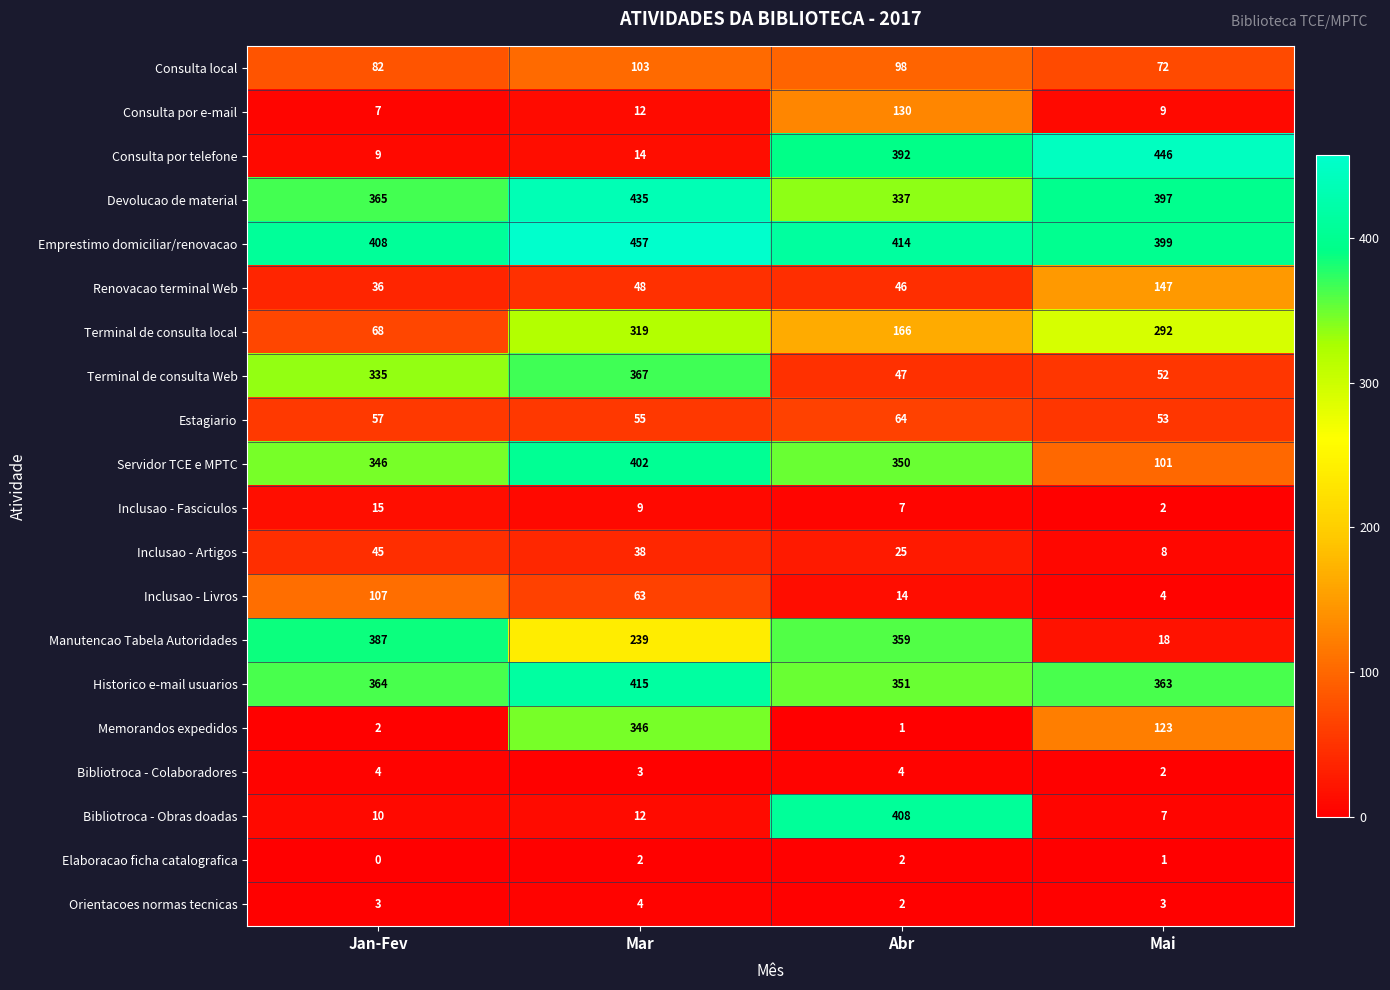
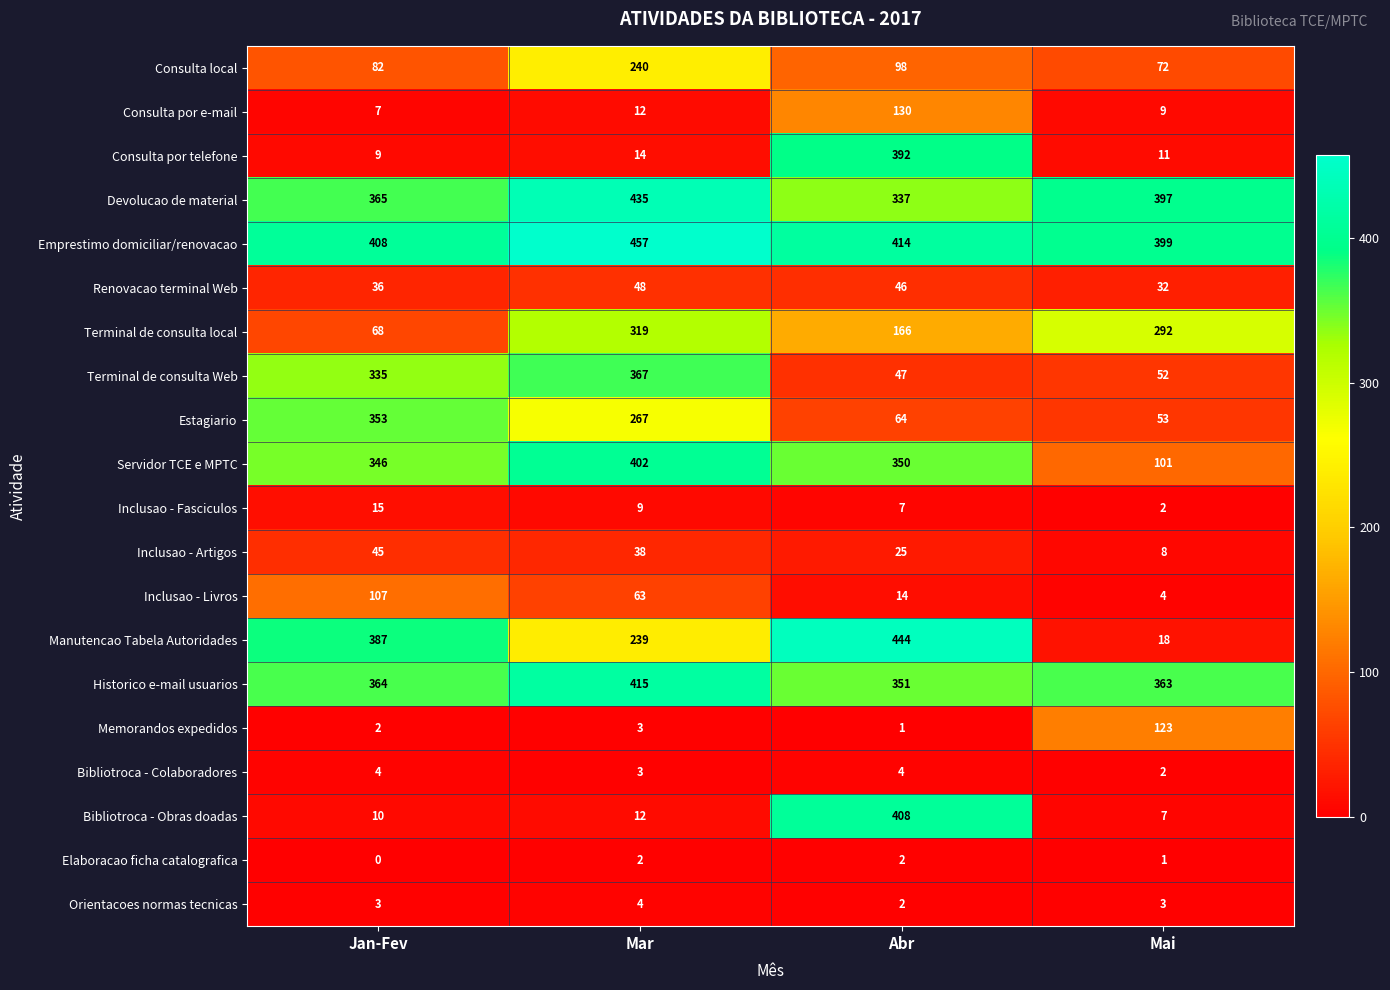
Consulta local, Mar: 103 -> 240
Consulta por telefone, Mai: 446 -> 11
Renovacao terminal Web, Mai: 147 -> 32
Estagiario, Jan-Fev: 57 -> 353
Estagiario, Mar: 55 -> 267
Manutencao Tabela Autoridades, Abr: 359 -> 444
Memorandos expedidos, Mar: 346 -> 3
